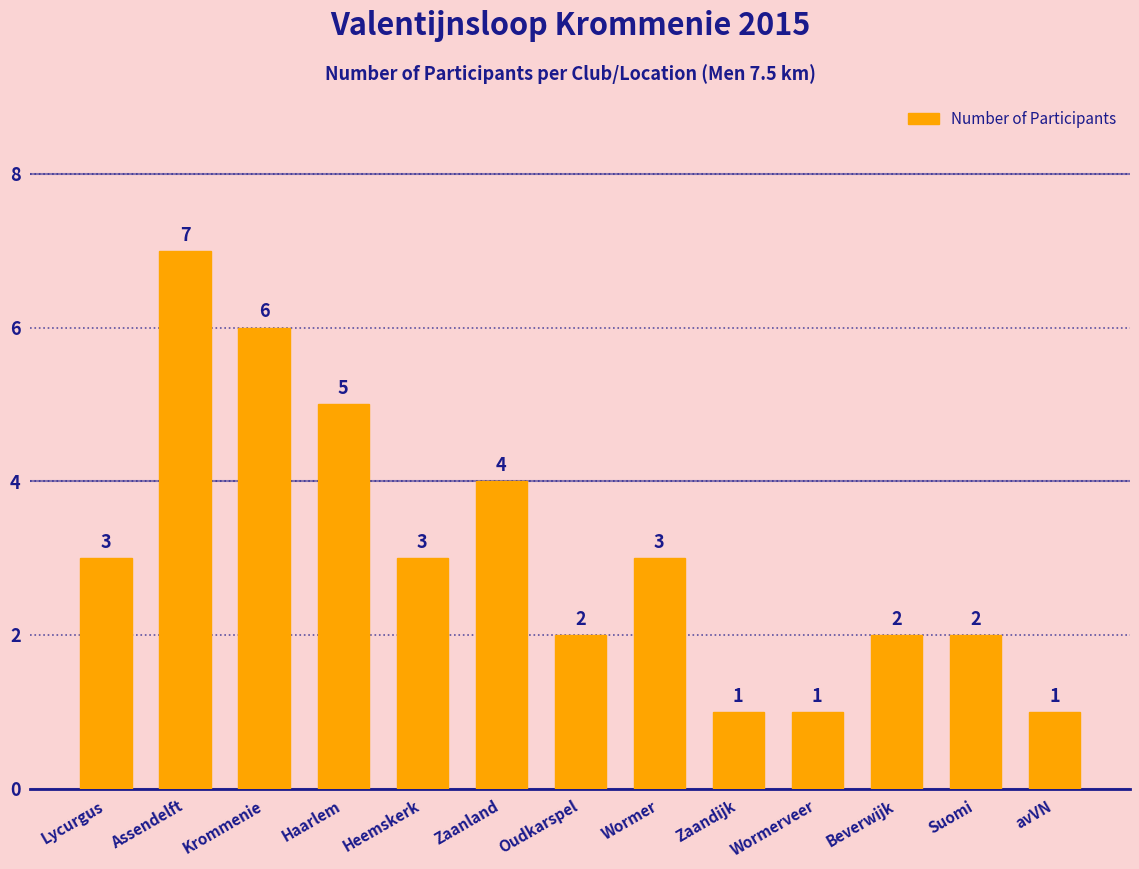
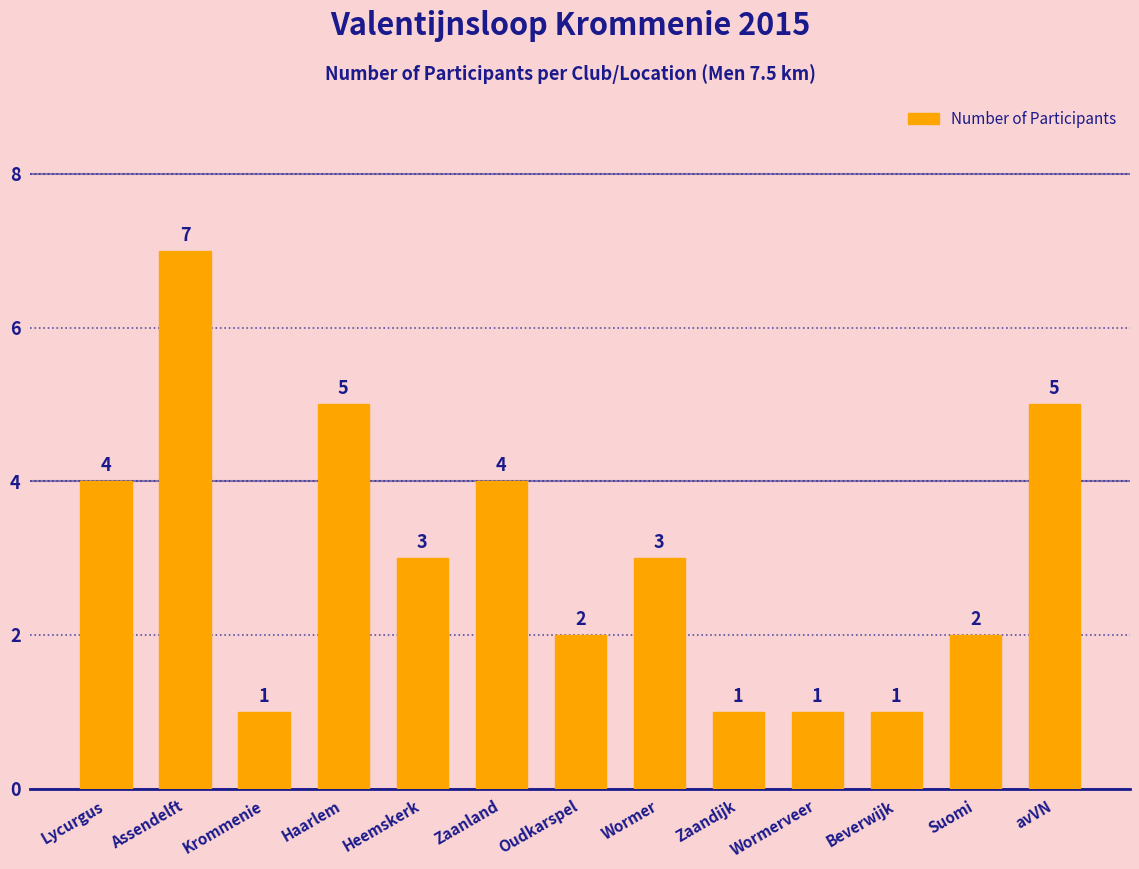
Lycurgus: 3 -> 4
Krommenie: 6 -> 1
Beverwijk: 2 -> 1
avVN: 1 -> 5
